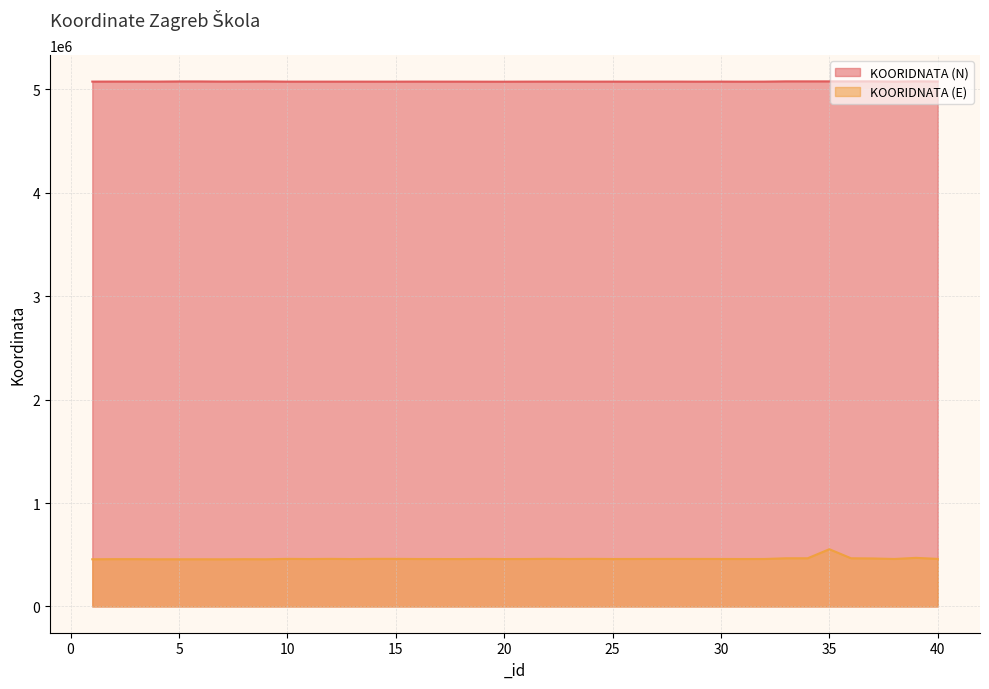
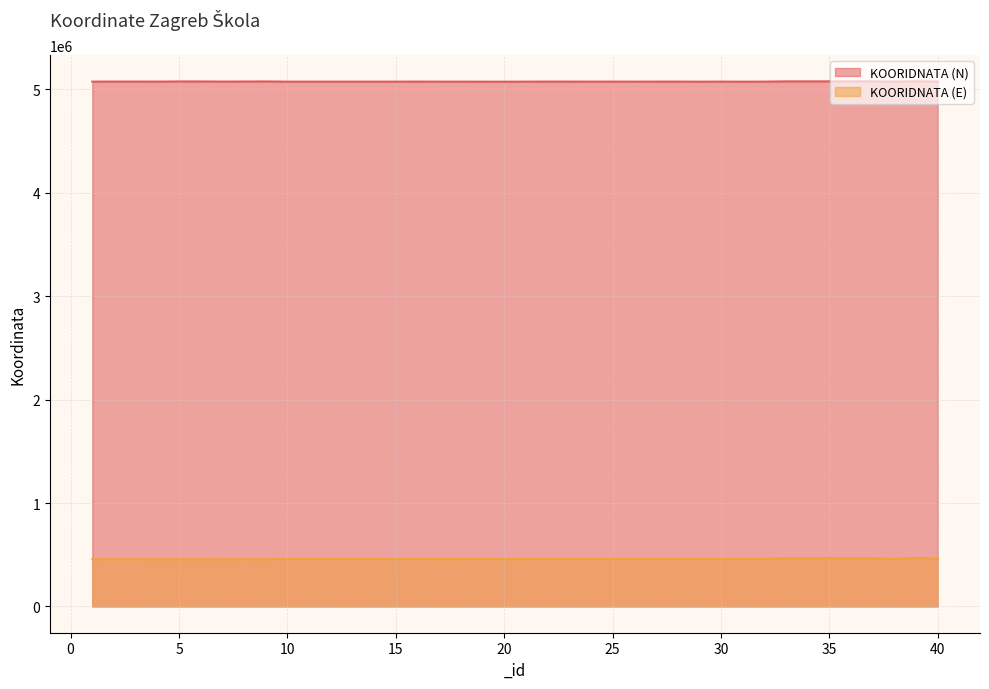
KOORIDNATA (E), 35: 550000 -> 470000
